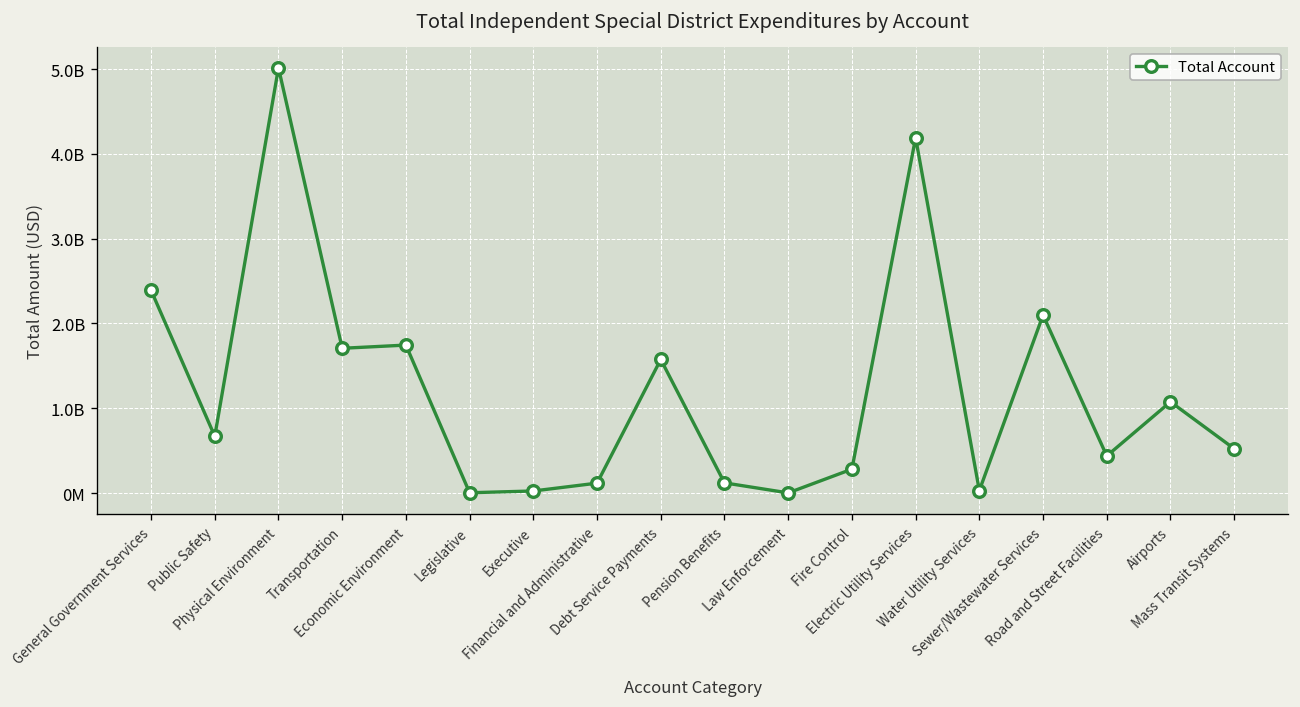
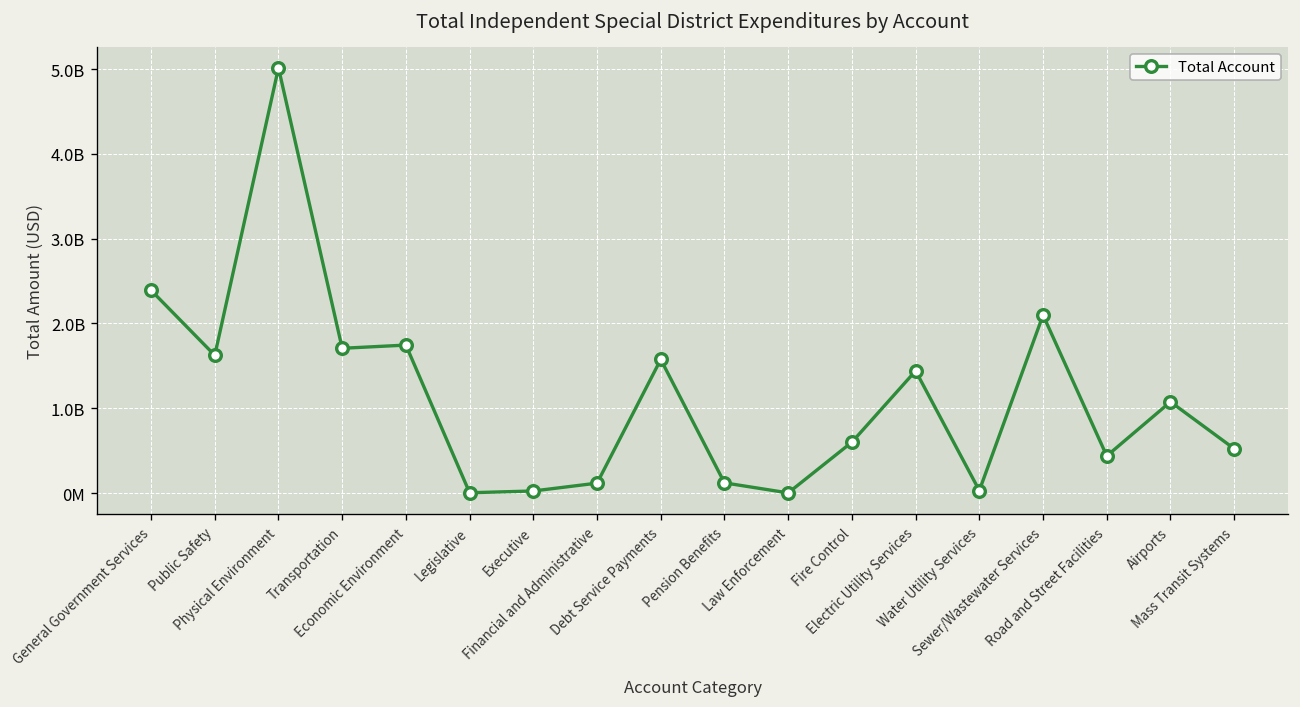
Public Safety: 700000000 -> 1600000000
Fire Control: 300000000 -> 600000000
Electric Utility Services: 4200000000 -> 1400000000
